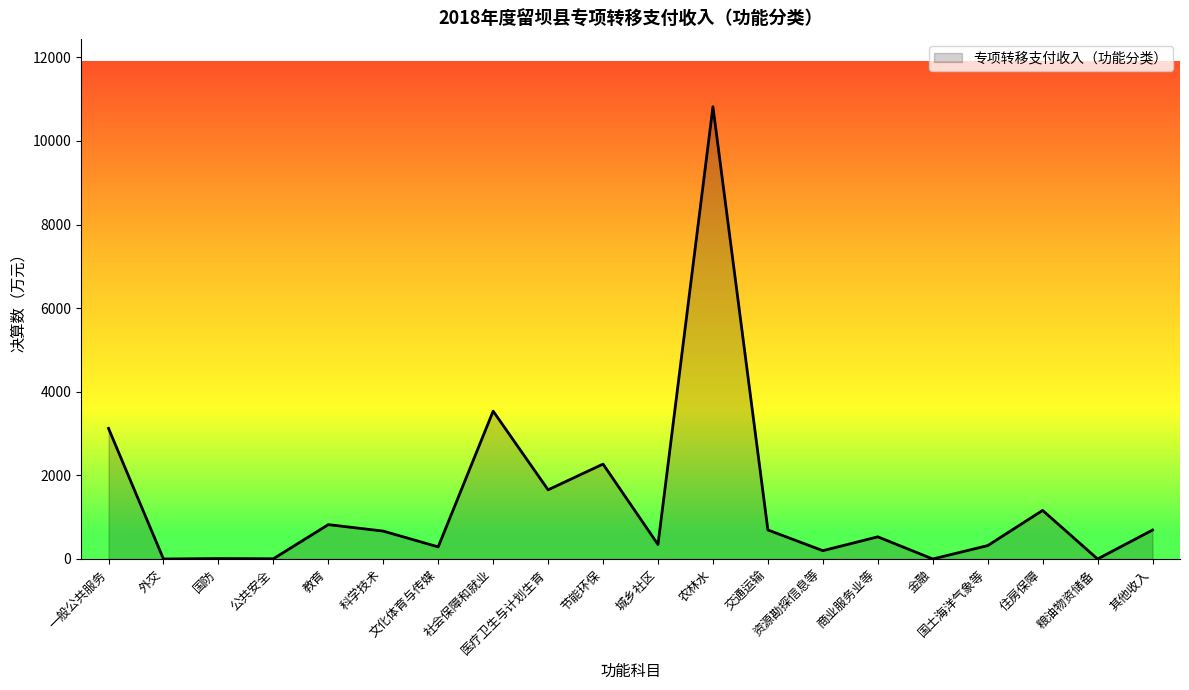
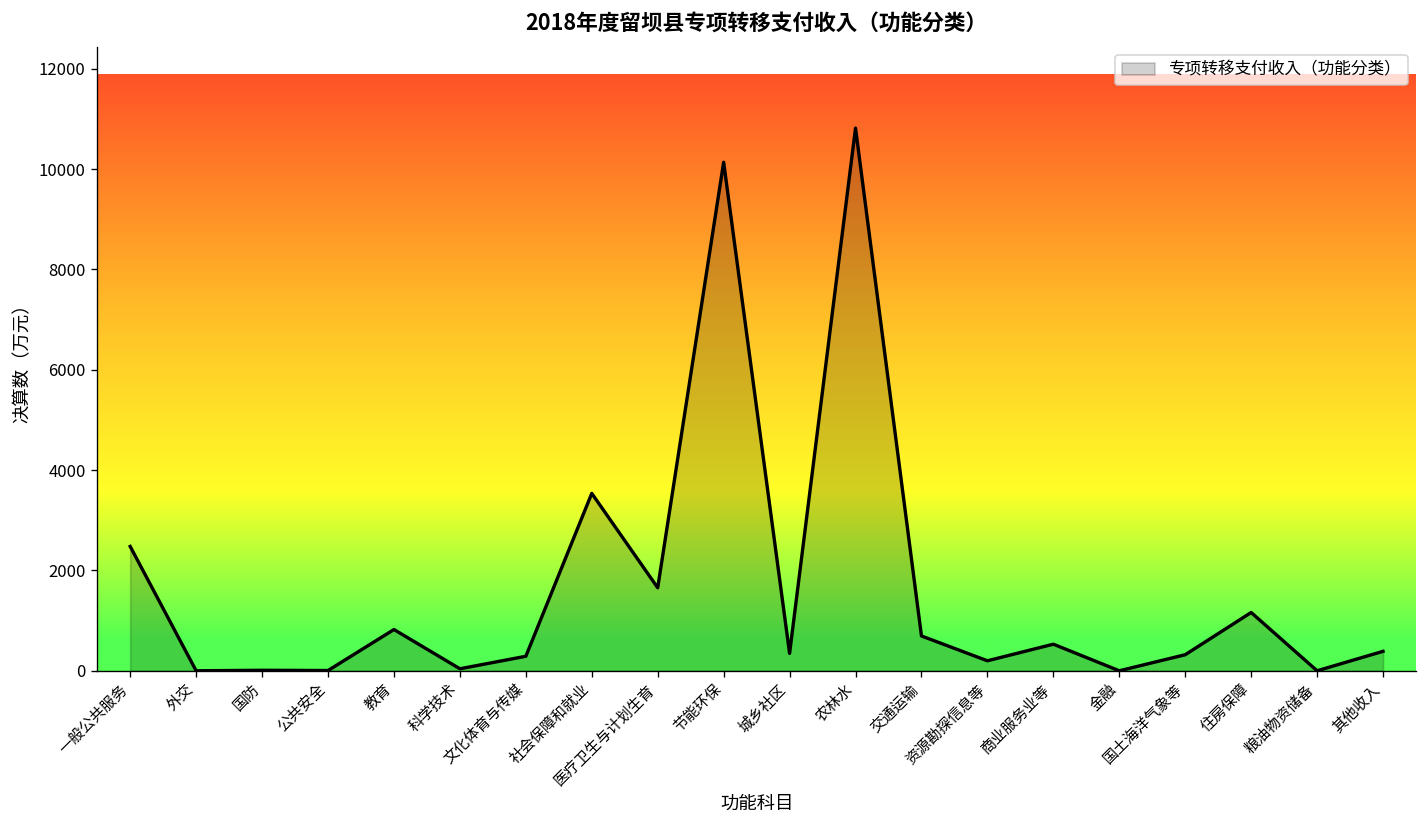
一般公共服务: 3100 -> 2500
科学技术: 700 -> 0
节能环保: 2300 -> 10100
其他收入: 700 -> 400
